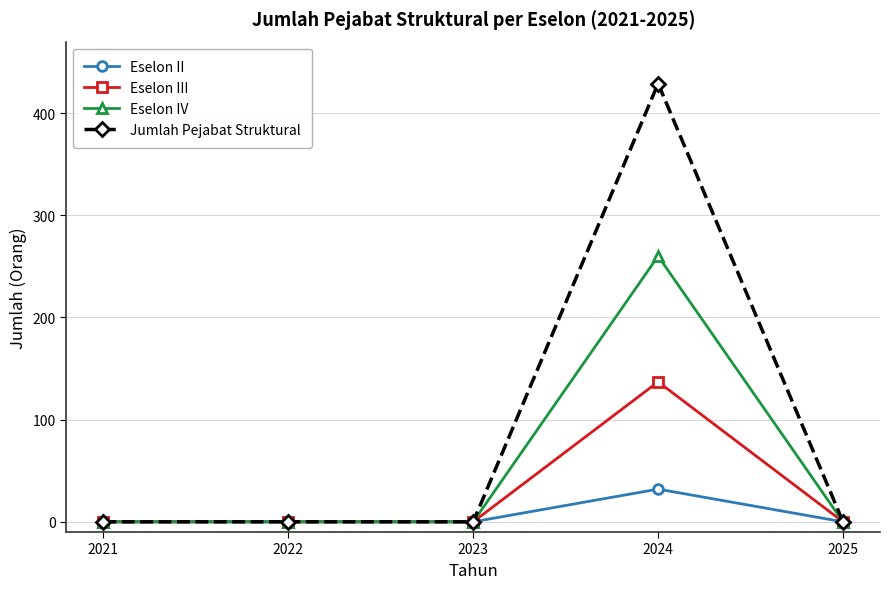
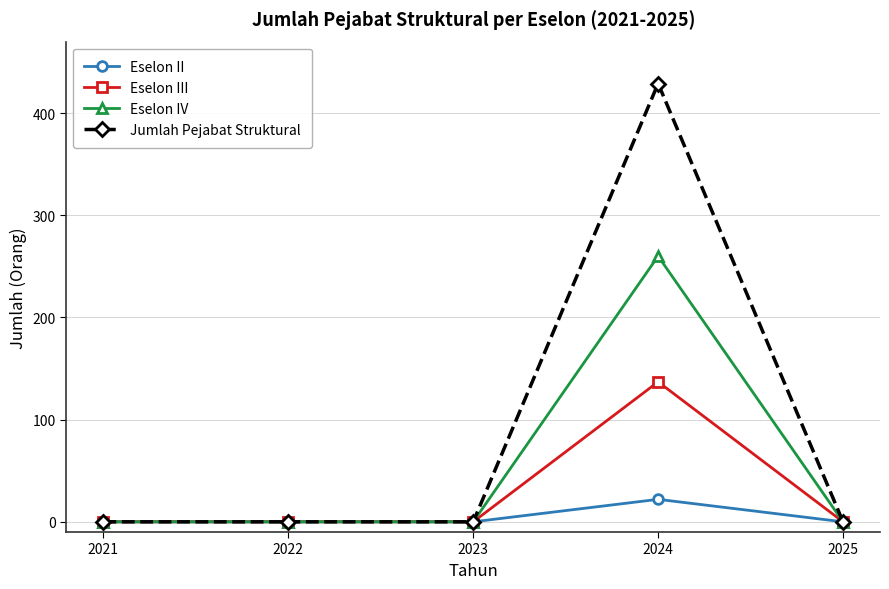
Eselon II, 2024: 32 -> 22
